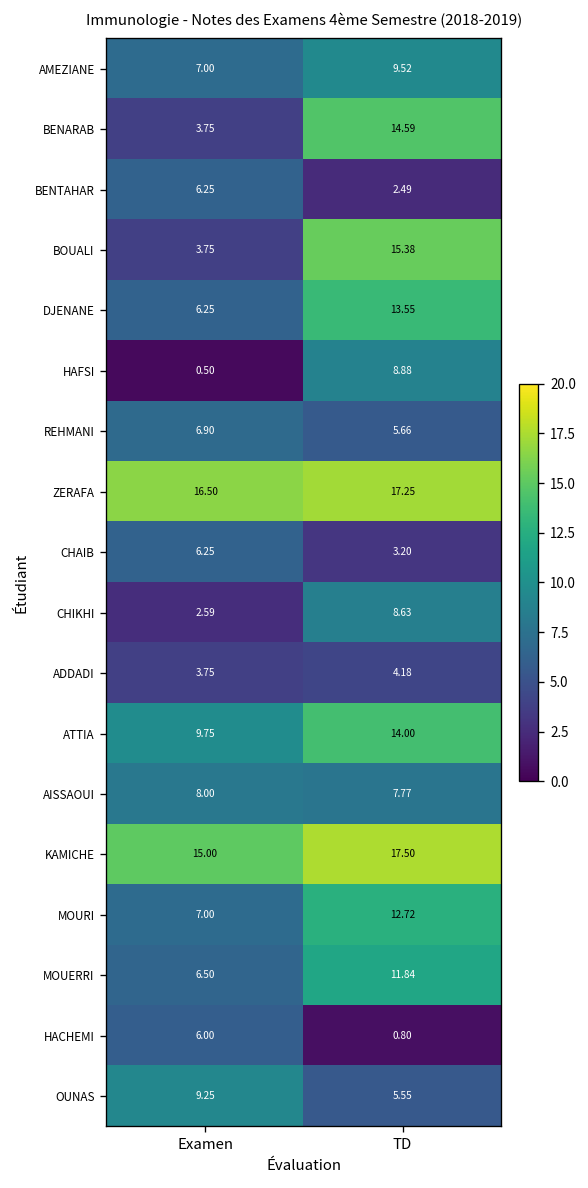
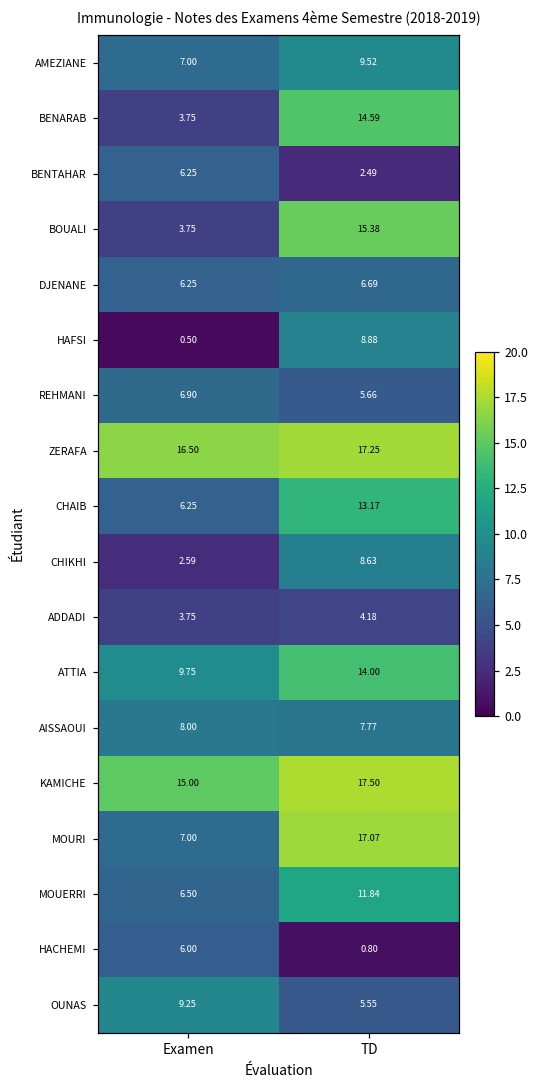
DJENANE, TD: 13.55 -> 6.69
CHAIB, TD: 3.20 -> 13.17
MOURI, TD: 12.72 -> 17.07
